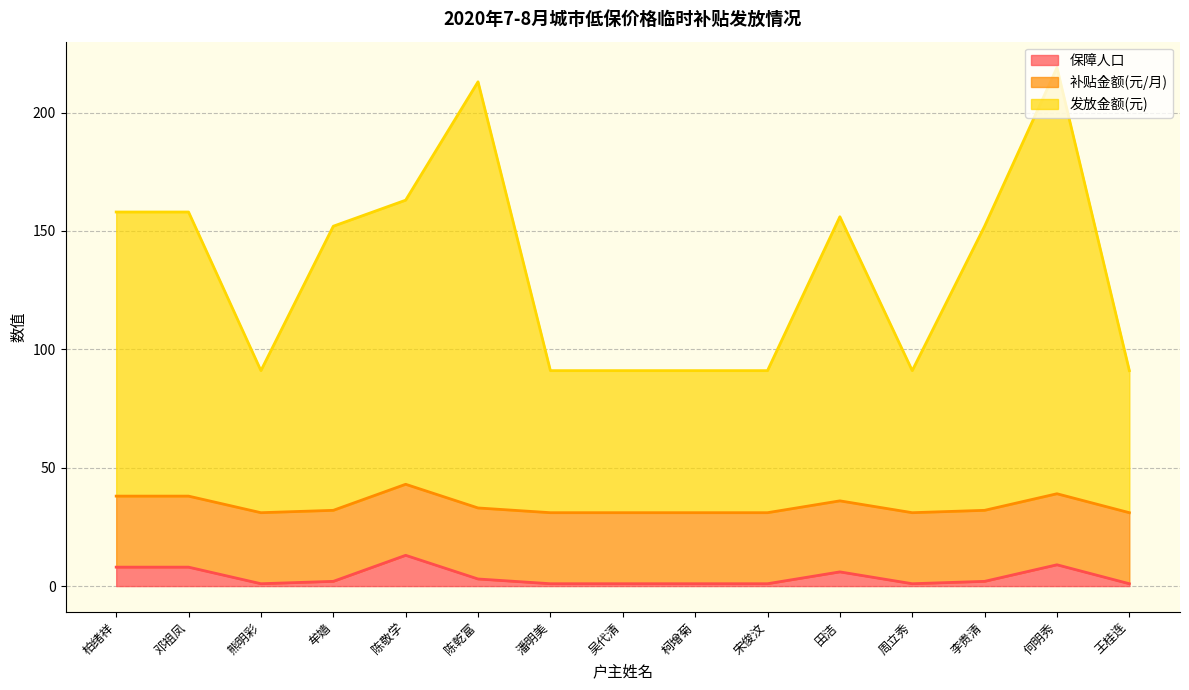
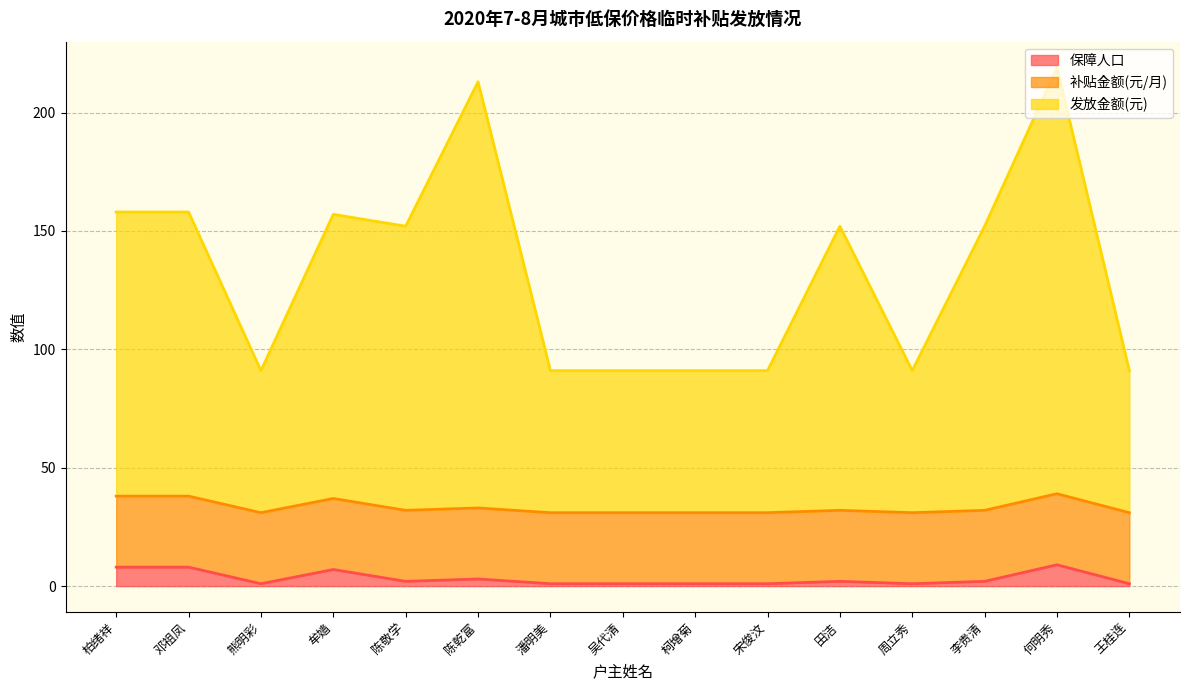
保障人口, 牟嫱: 2 -> 7
保障人口, 陈敬学: 13 -> 2
保障人口, 田洁: 6 -> 2
